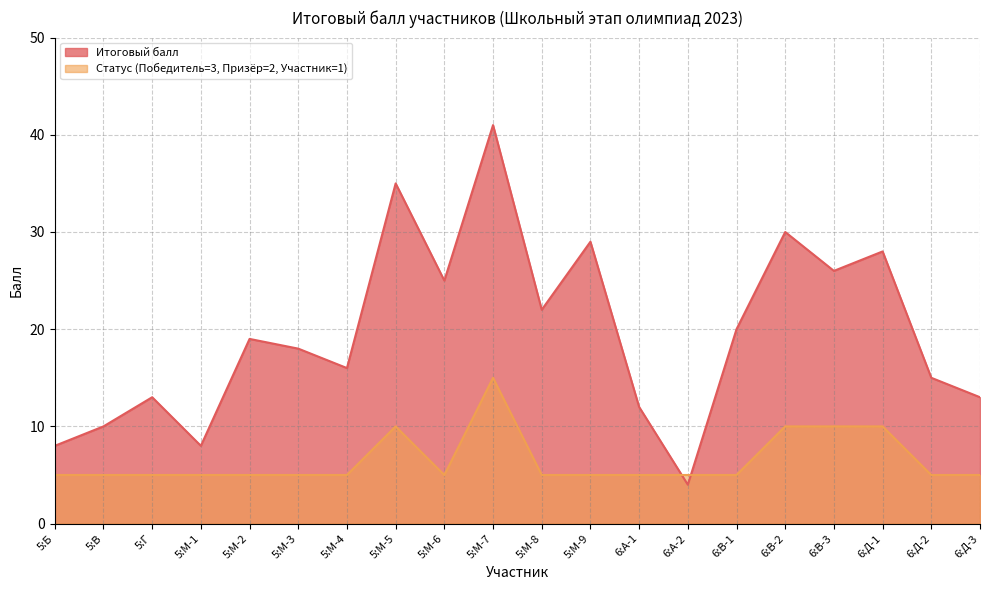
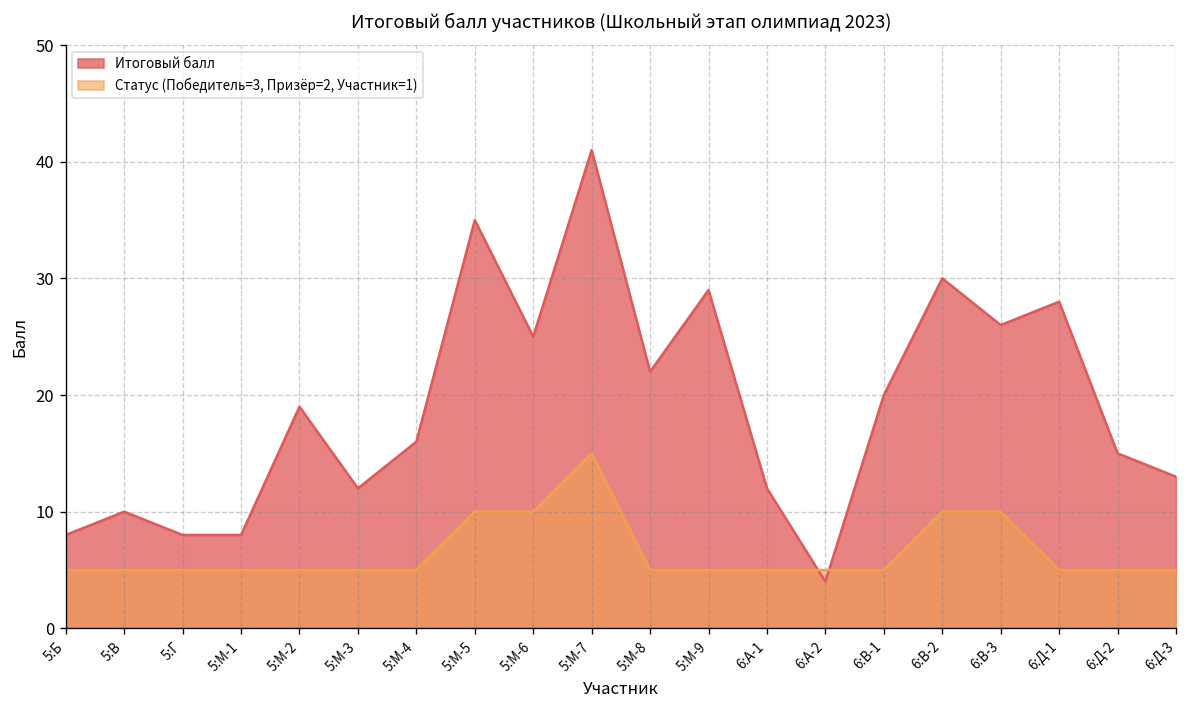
Итоговый балл, 5:Г: 13 -> 8
Итоговый балл, 5:М-3: 18 -> 12
Статус (Победитель=3, Призёр=2, Участник=1), 5:М-6: 5 -> 10
Статус (Победитель=3, Призёр=2, Участник=1), 6:Д-1: 10 -> 5
